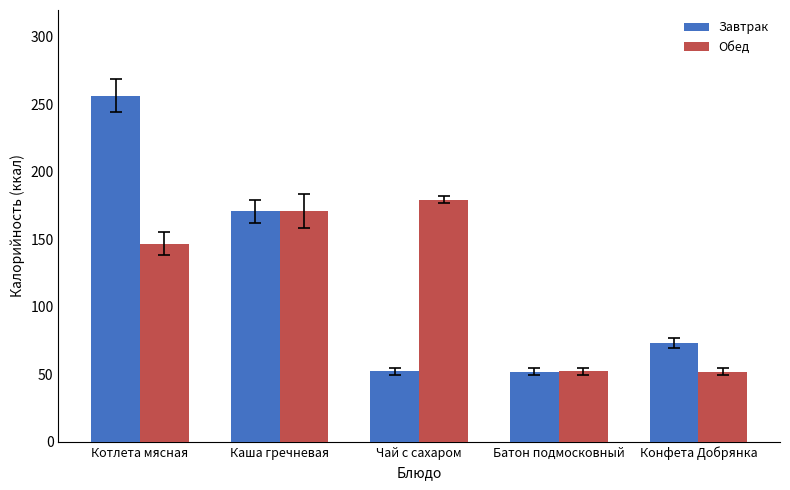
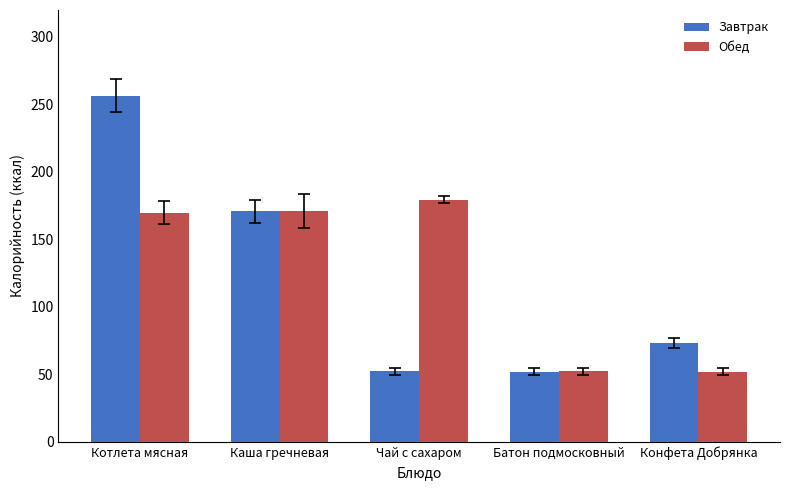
Обед, Котлета мясная: 147 -> 170
